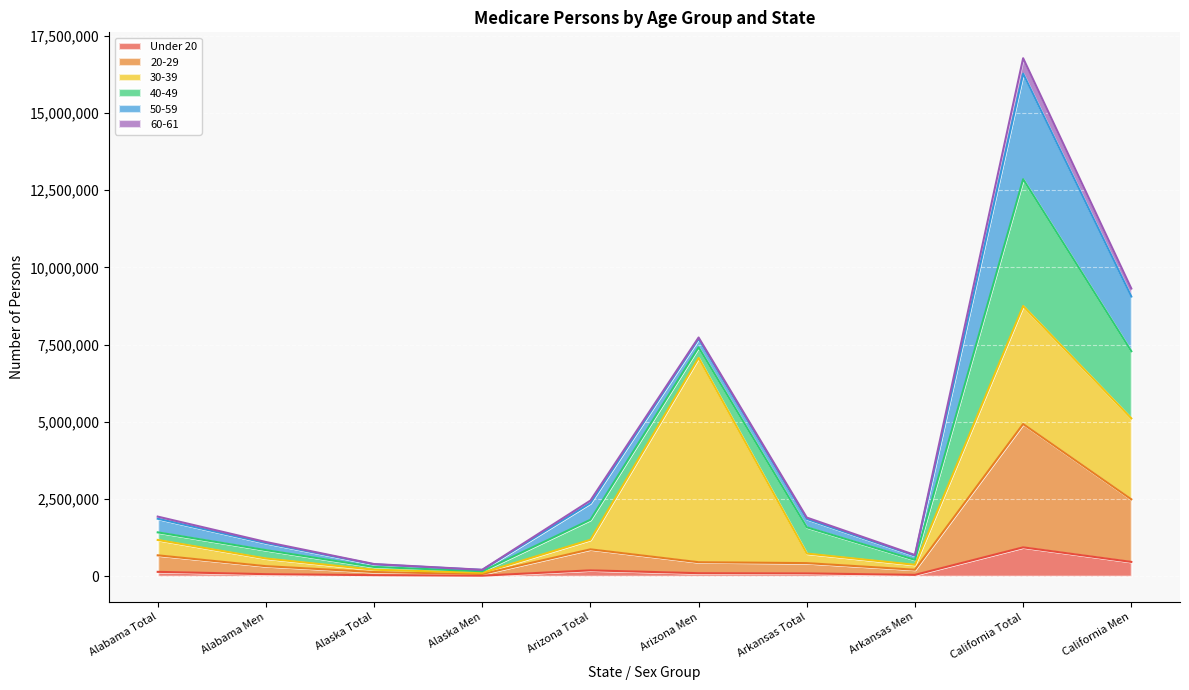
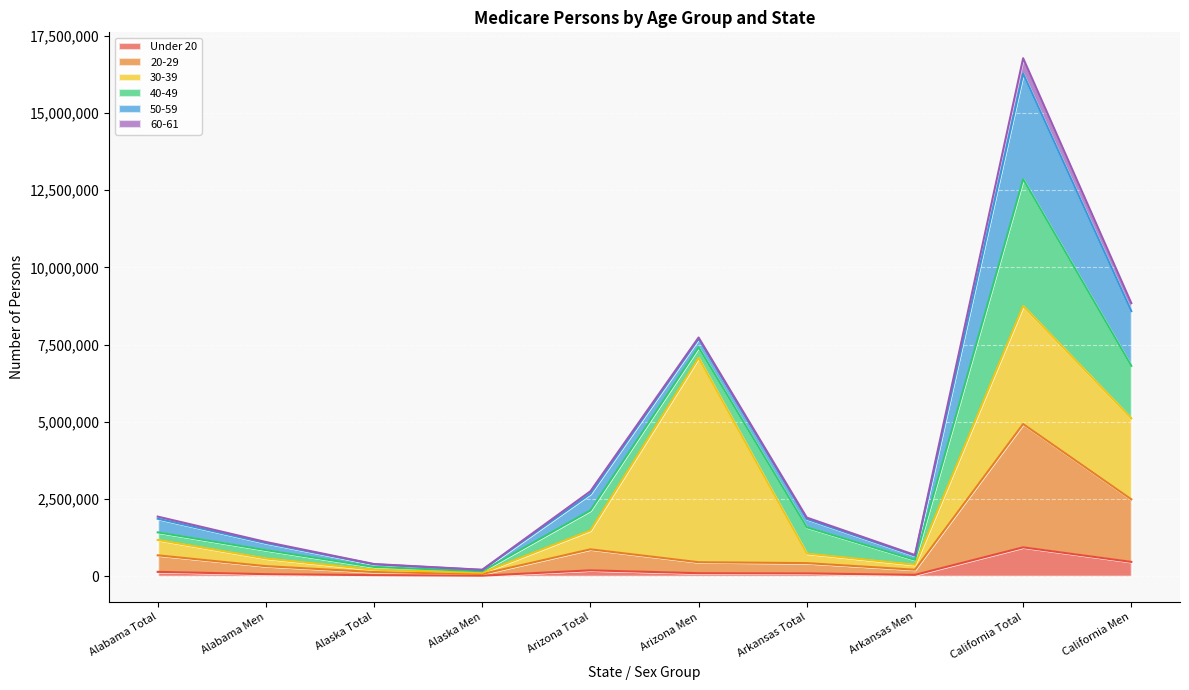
30-39, Arizona Total: 300,000 -> 600,000
40-49, California Men: 2,200,000 -> 1,700,000
